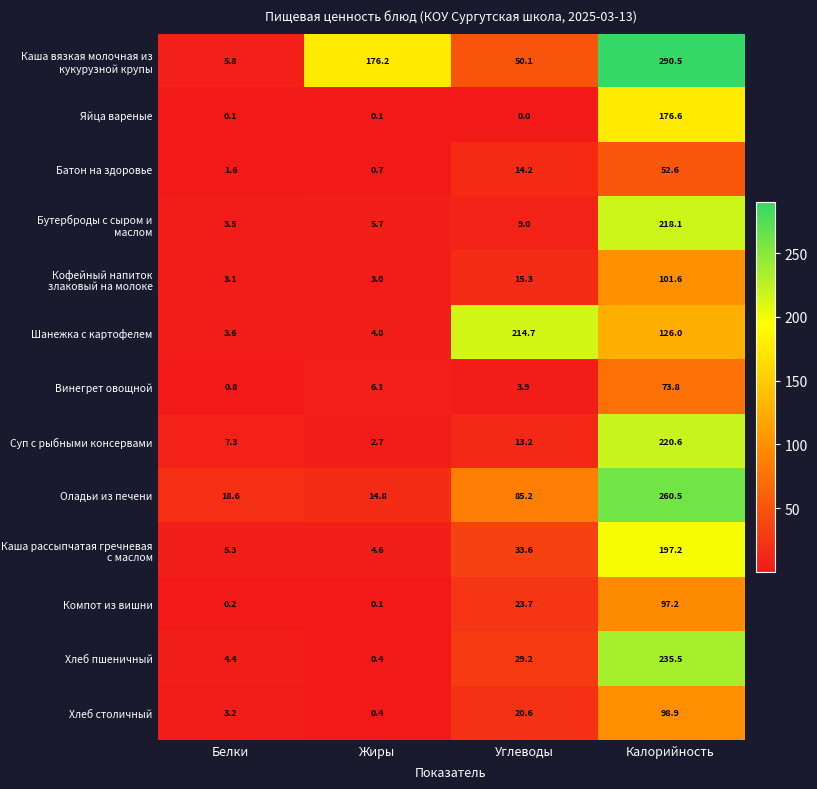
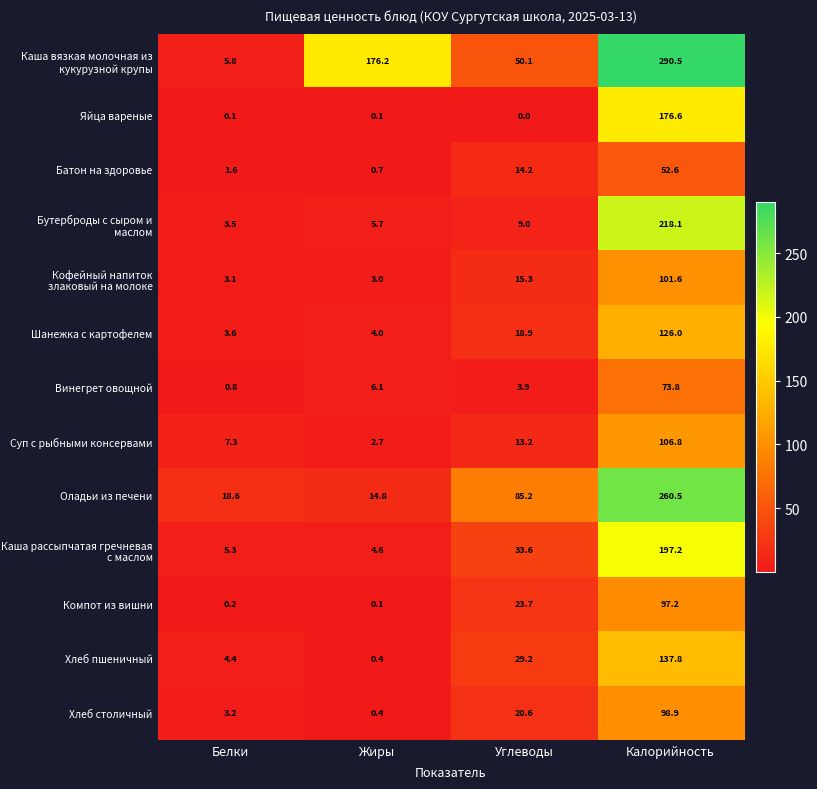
Шанежка с картофелем, Углеводы: 214.7 -> 18.9
Суп с рыбными консервами, Калорийность: 220.6 -> 106.8
Хлеб пшеничный, Калорийность: 235.5 -> 137.8
